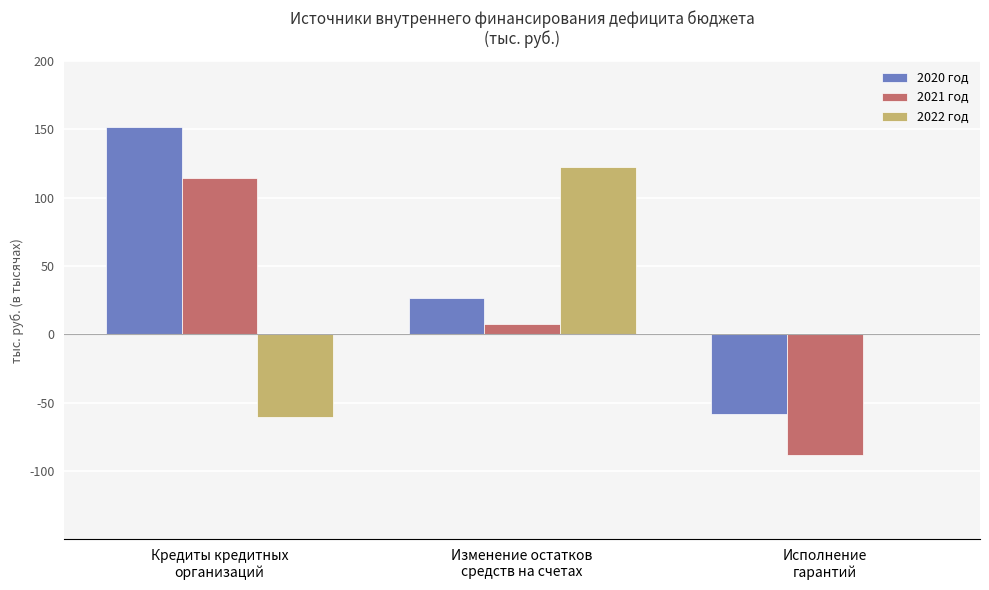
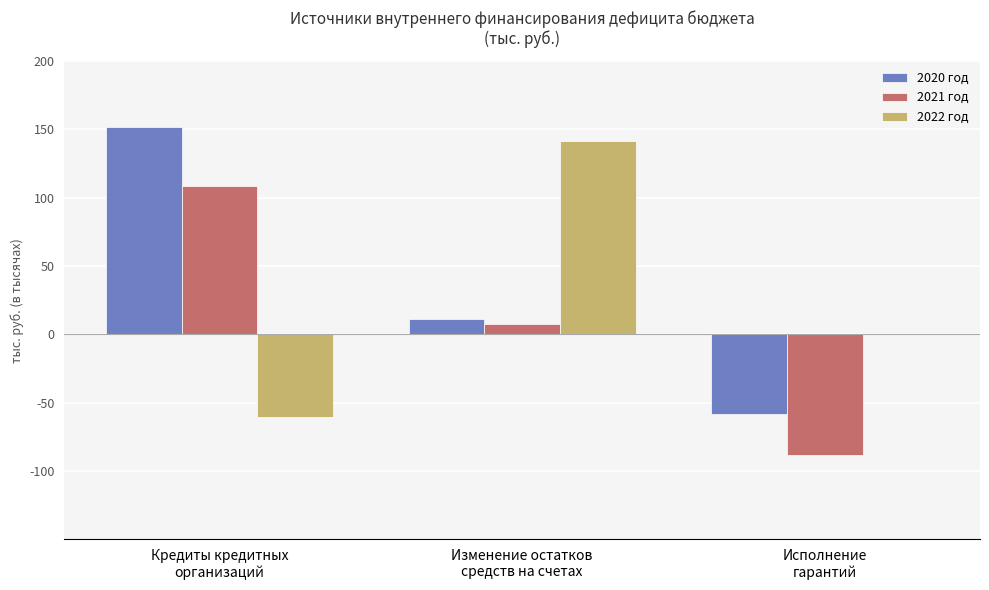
2021 год, Кредиты кредитных организаций: 114 -> 108
2020 год, Изменение остатков средств на счетах: 26 -> 11
2022 год, Изменение остатков средств на счетах: 122 -> 142
